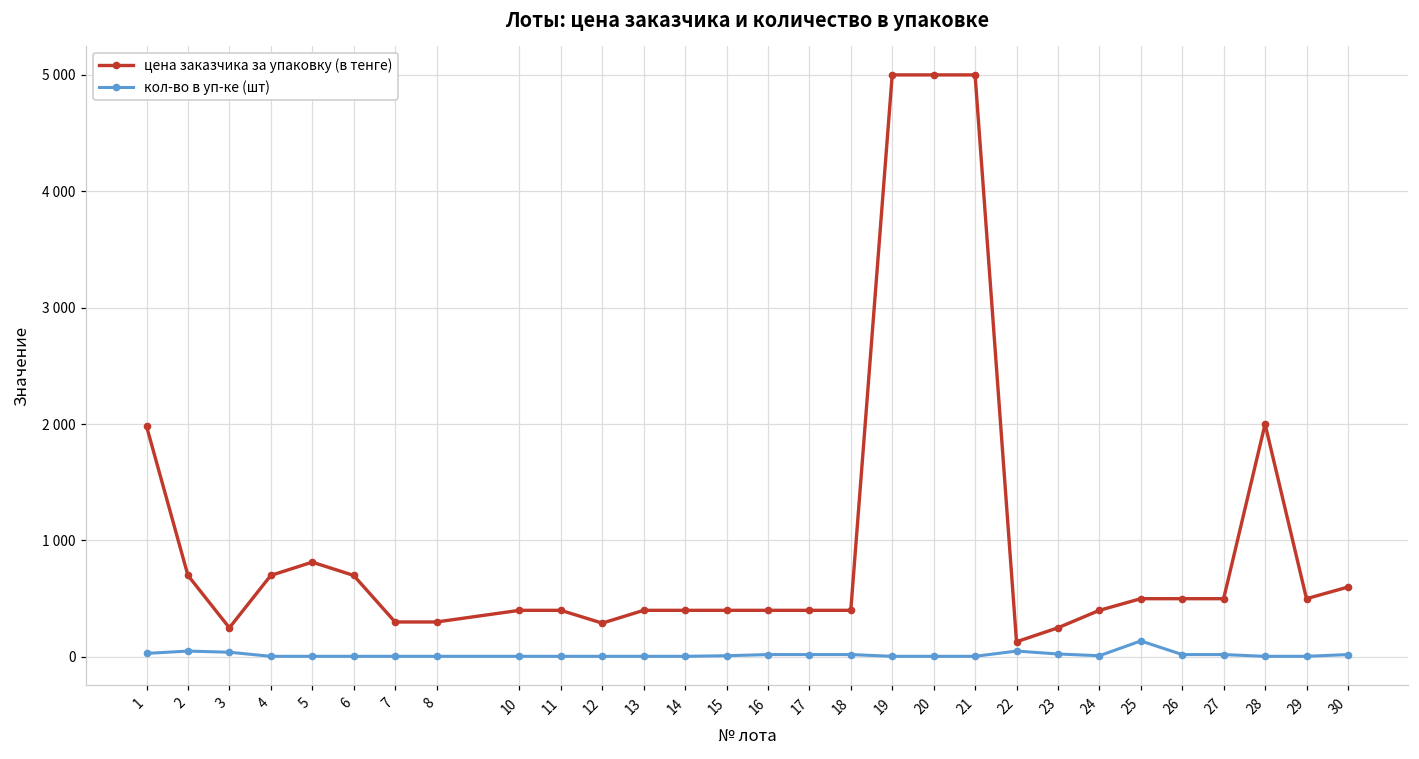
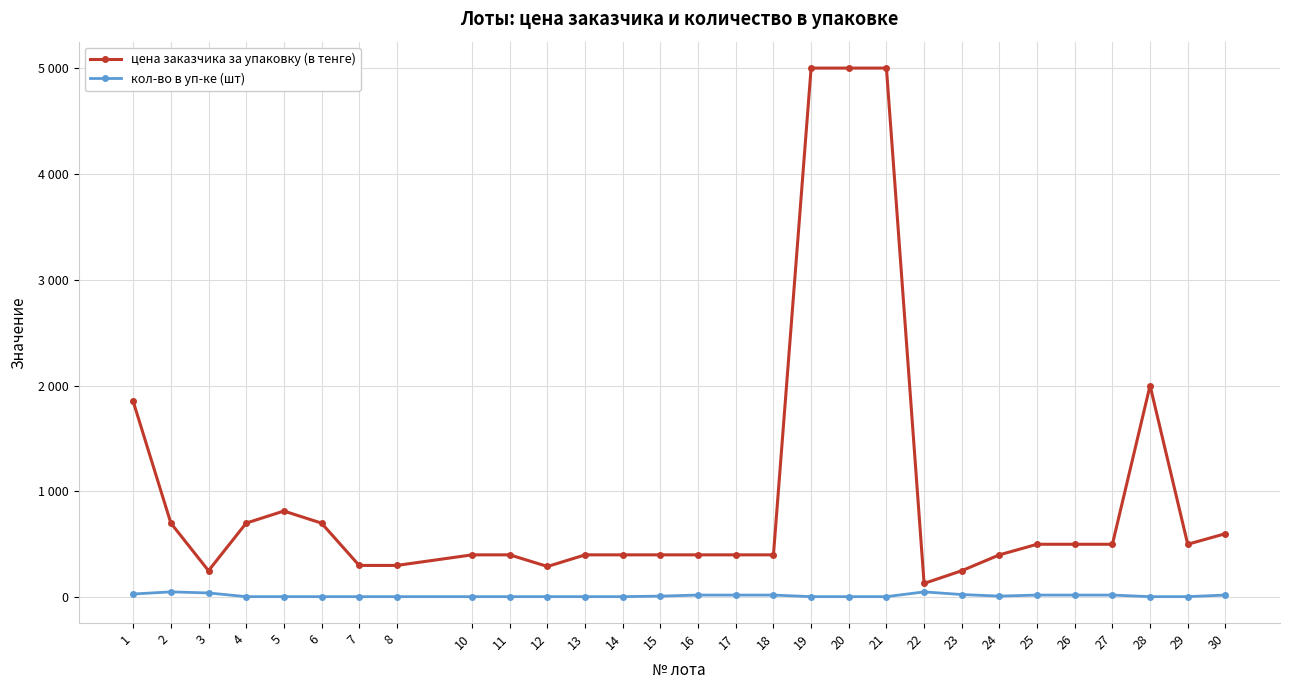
цена заказчика за упаковку (в тенге), 1: 1980 -> 1850
кол-во в уп-ке (шт), 25: 140 -> 20
